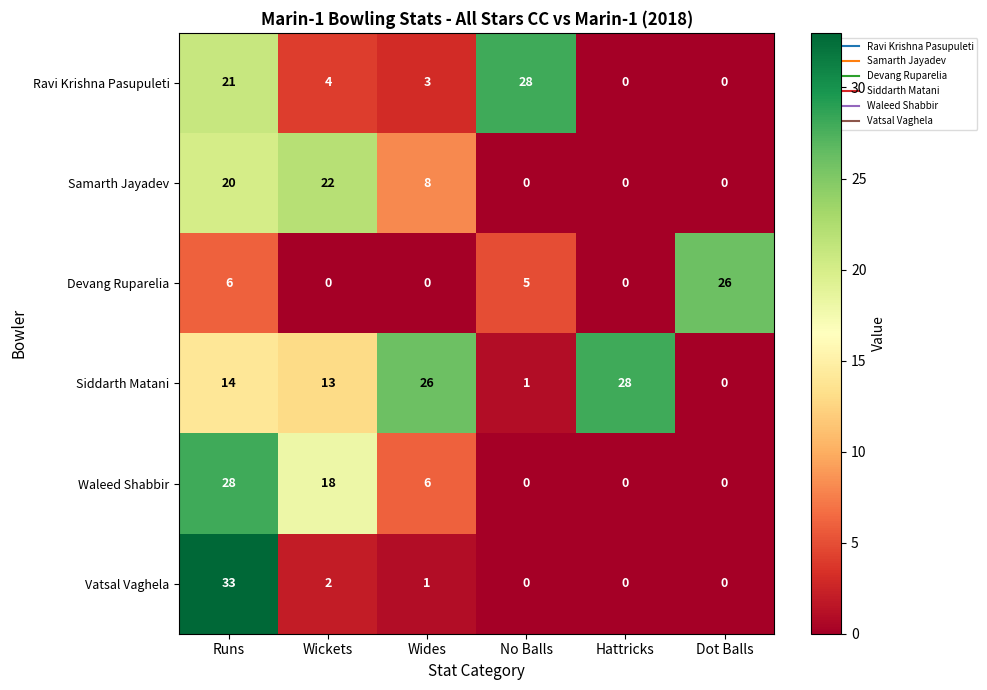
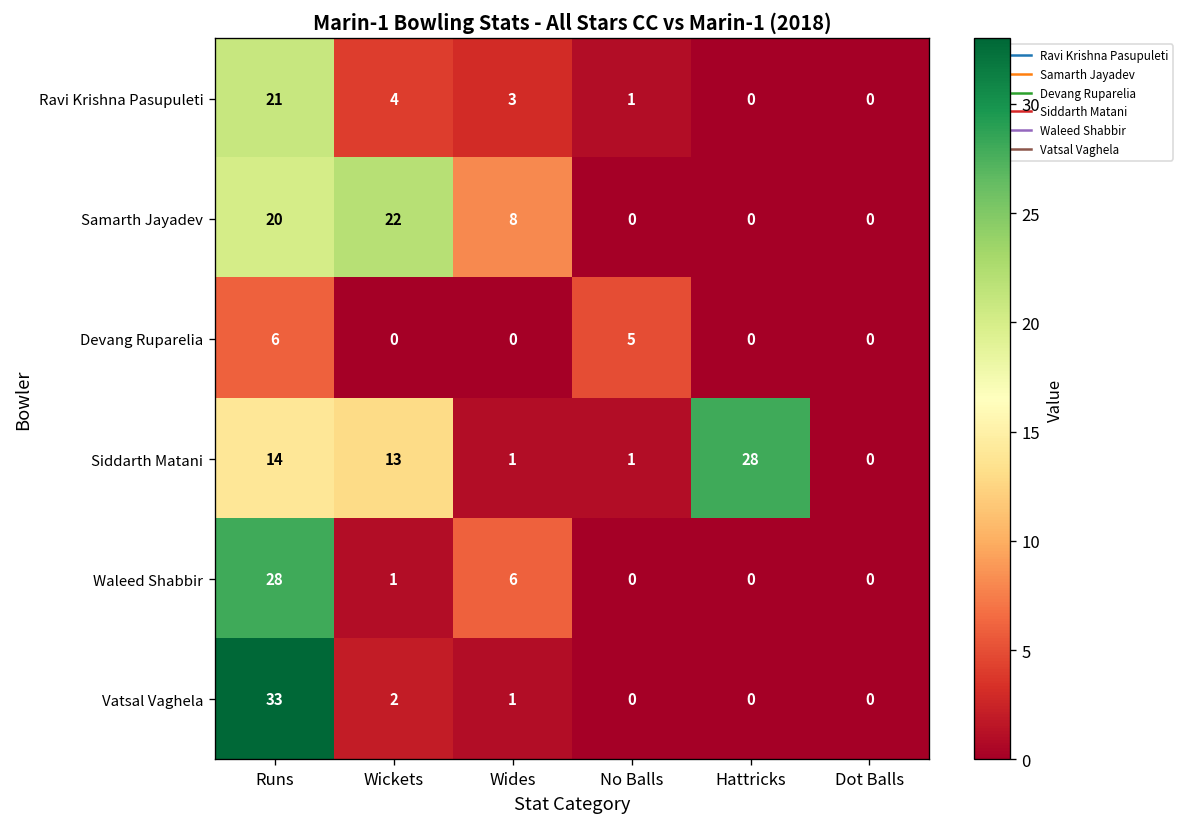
Ravi Krishna Pasupuleti, No Balls: 28 -> 1
Devang Ruparelia, Dot Balls: 26 -> 0
Siddarth Matani, Wides: 26 -> 1
Waleed Shabbir, Wickets: 18 -> 1
